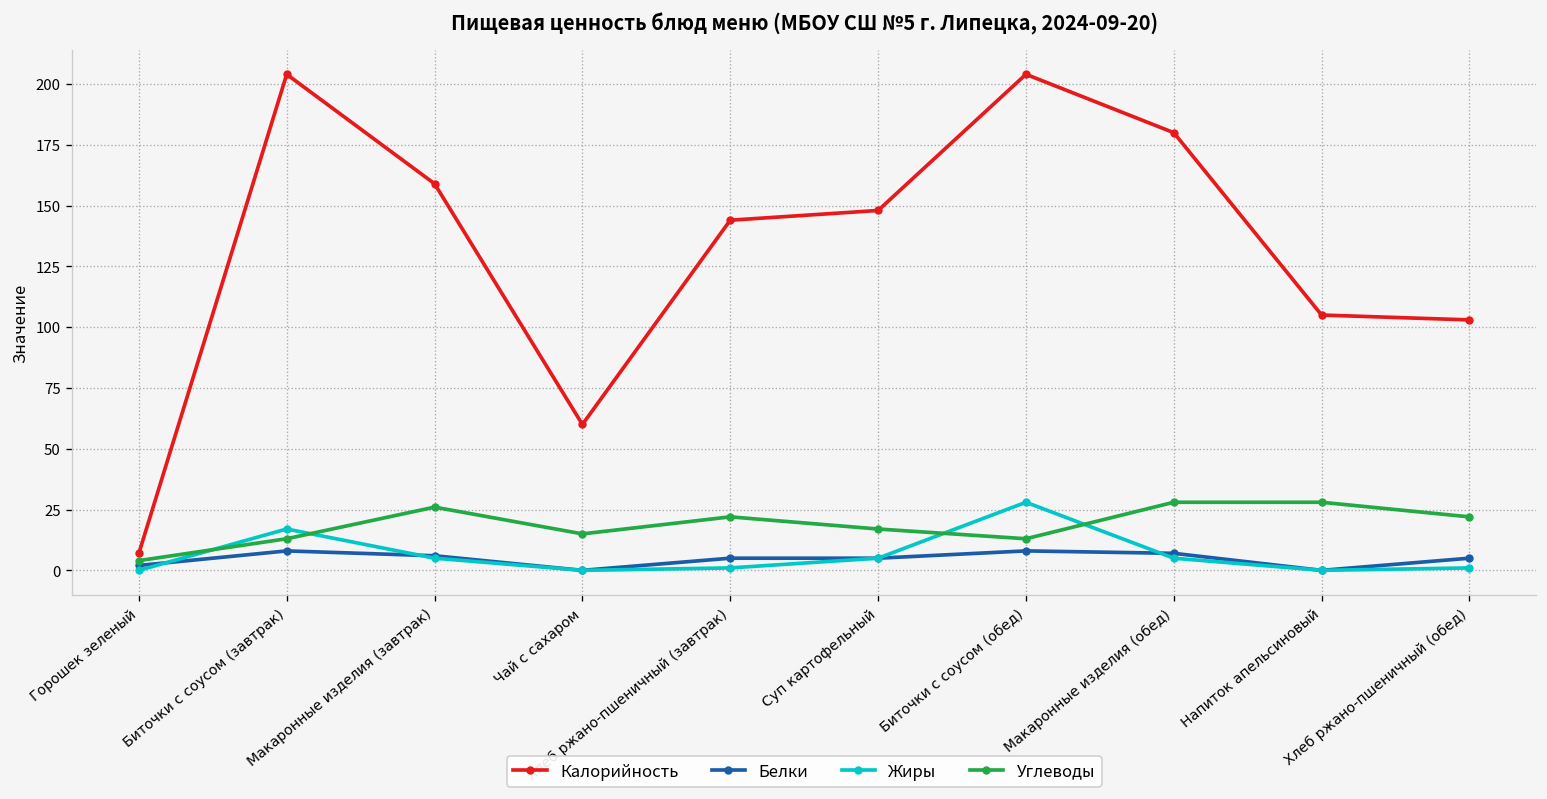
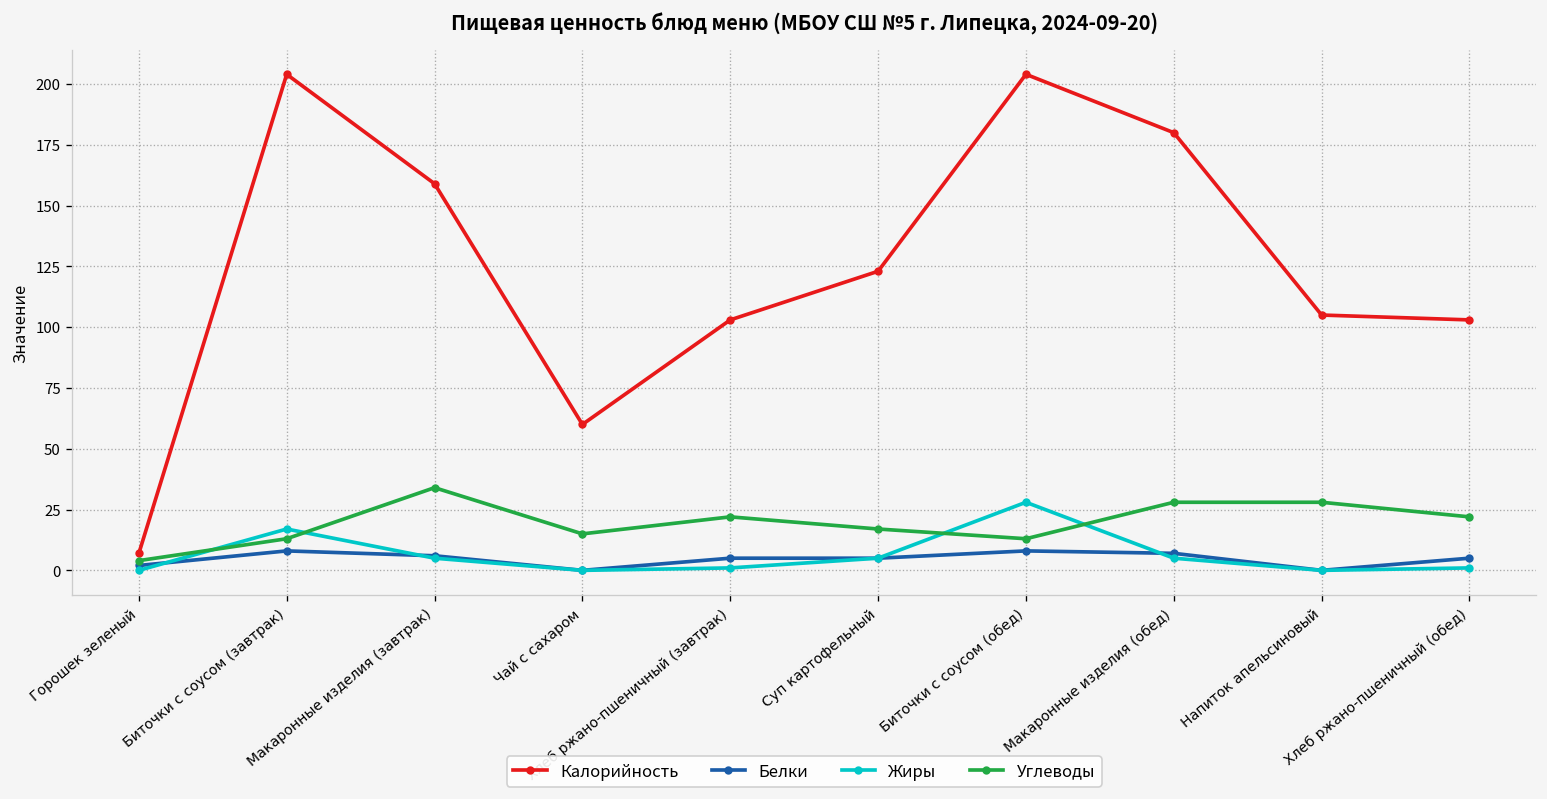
Углеводы, Макаронные изделия (завтрак): 26 -> 34
Калорийность, Хлеб ржано-пшеничный (завтрак): 144 -> 103
Калорийность, Суп картофельный: 148 -> 123
